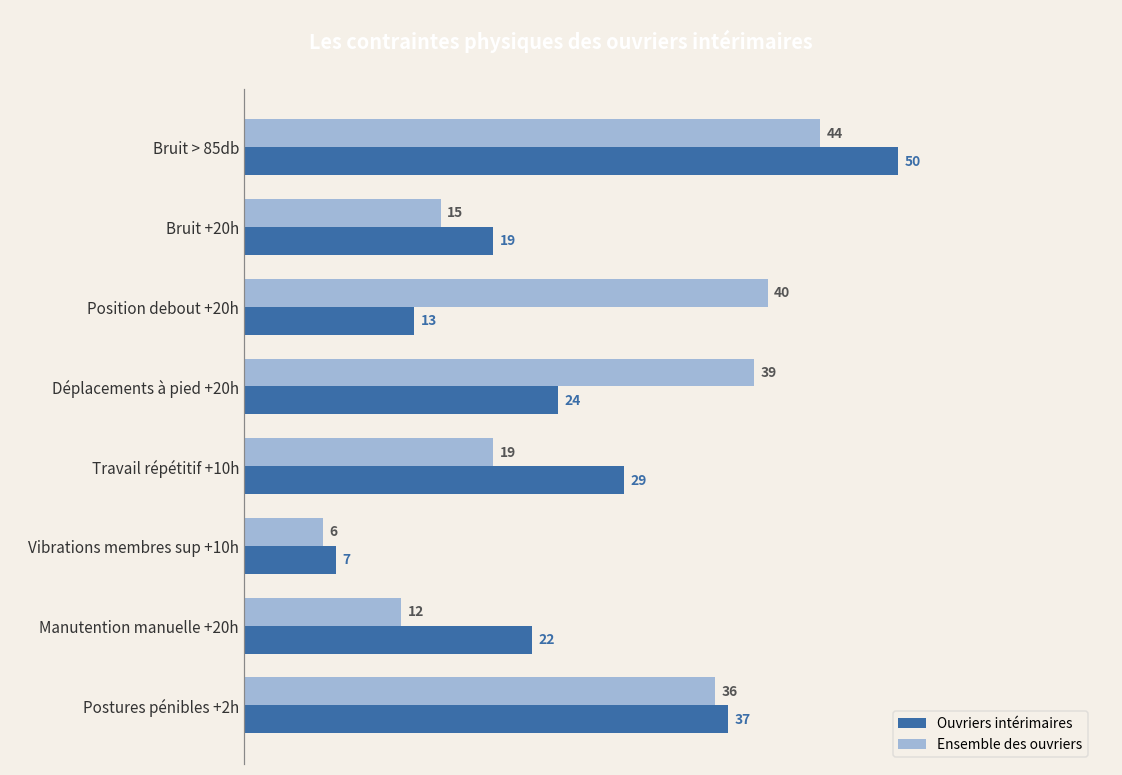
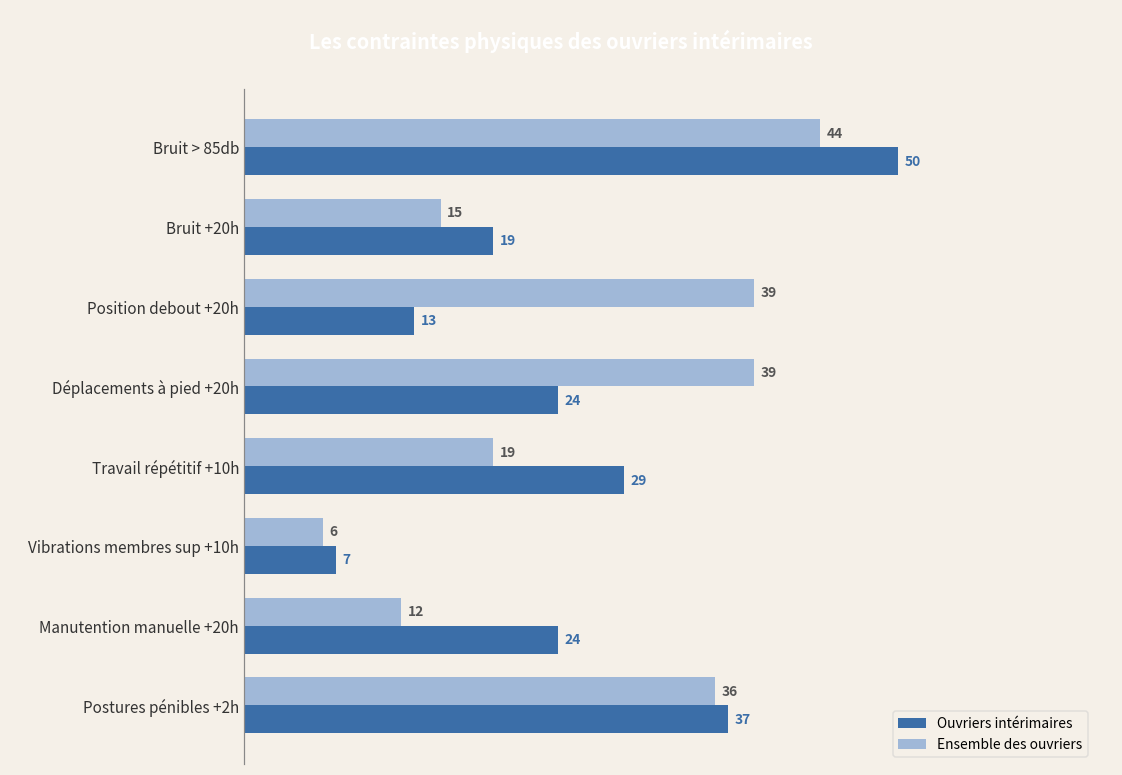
Ensemble des ouvriers, Position debout +20h: 40 -> 39
Ouvriers intérimaires, Manutention manuelle +20h: 22 -> 24
